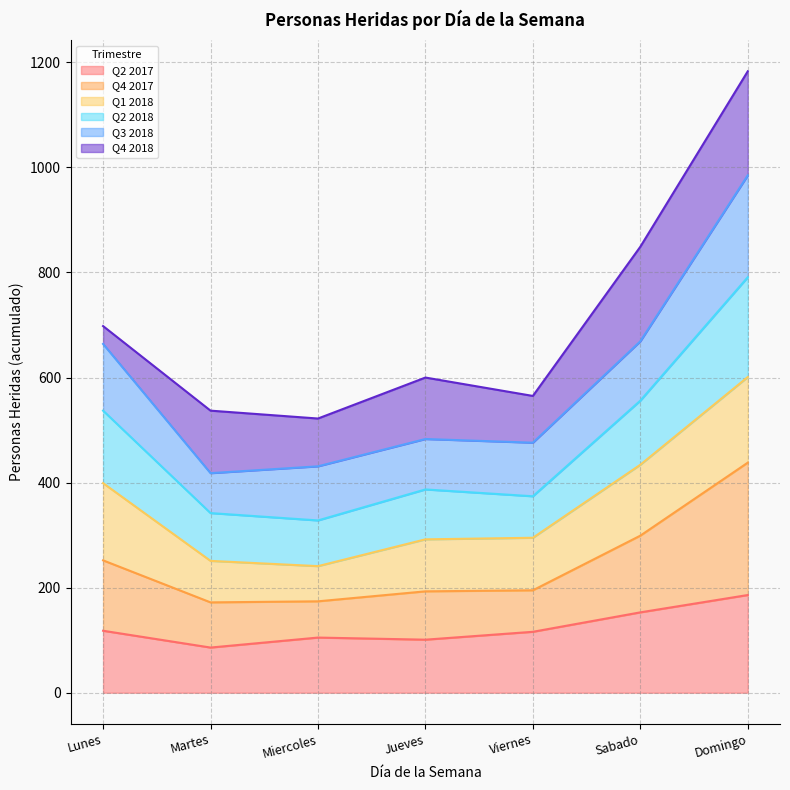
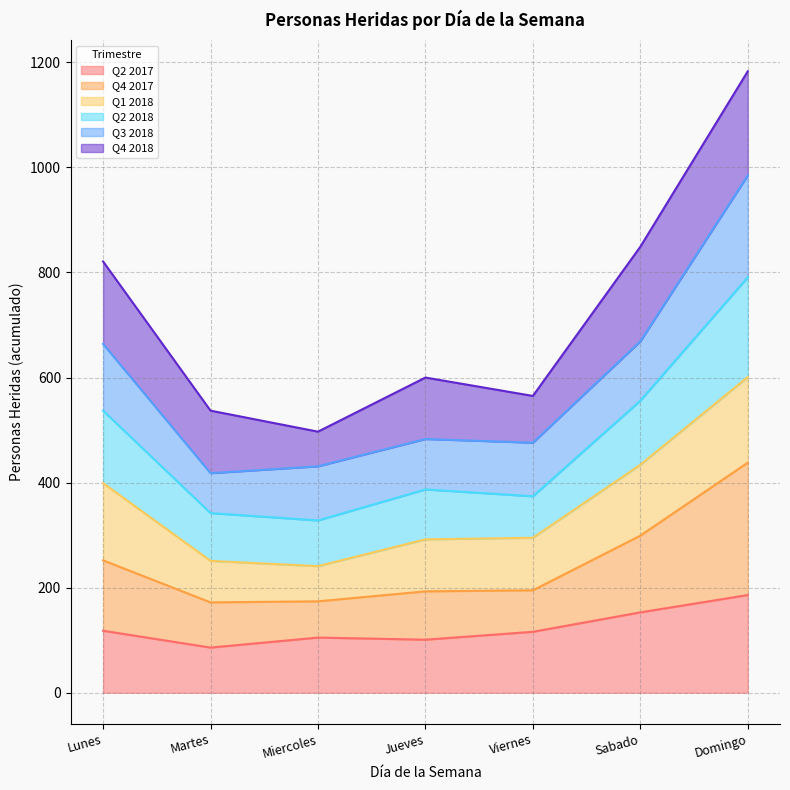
Q4 2018, Lunes: 30 -> 160
Q4 2018, Miercoles: 90 -> 70
